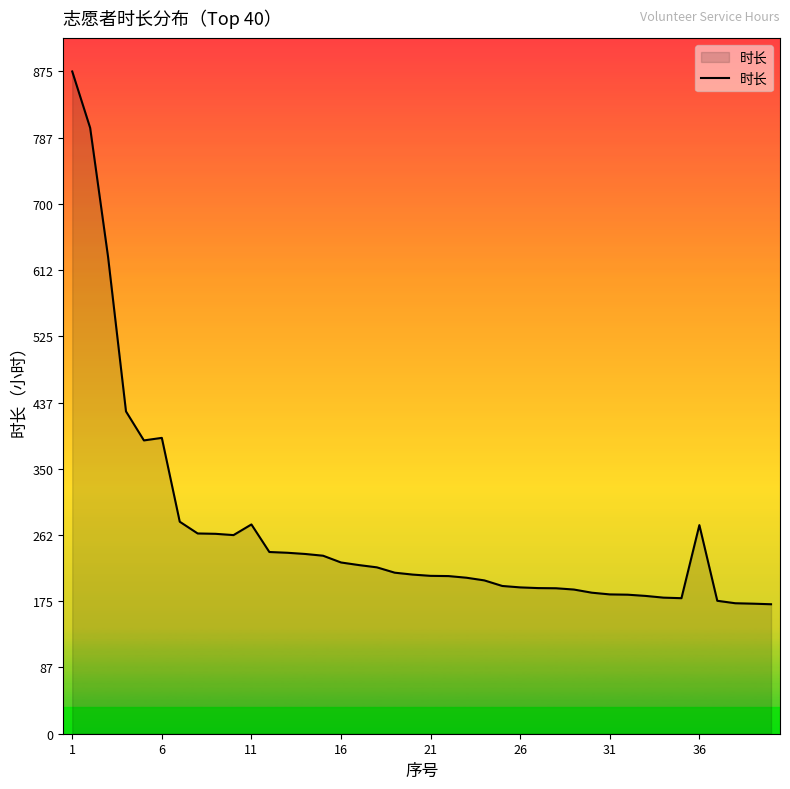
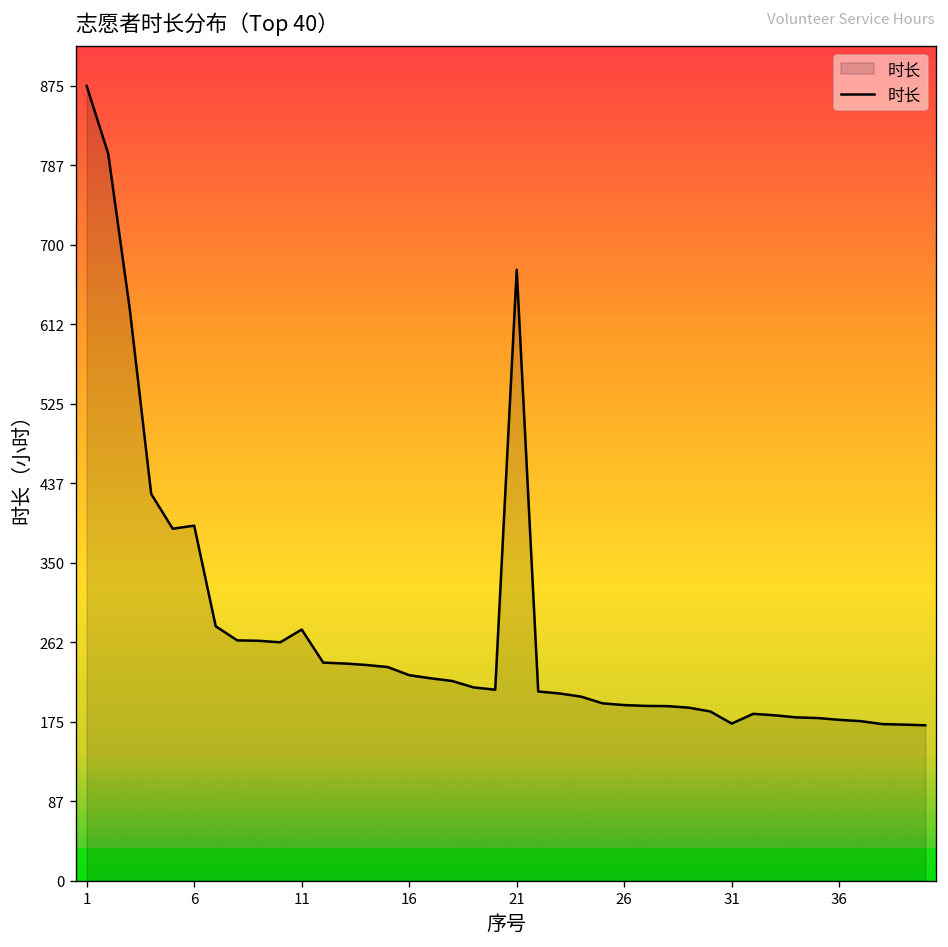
21: 210 -> 670
31: 180 -> 170
36: 280 -> 180
